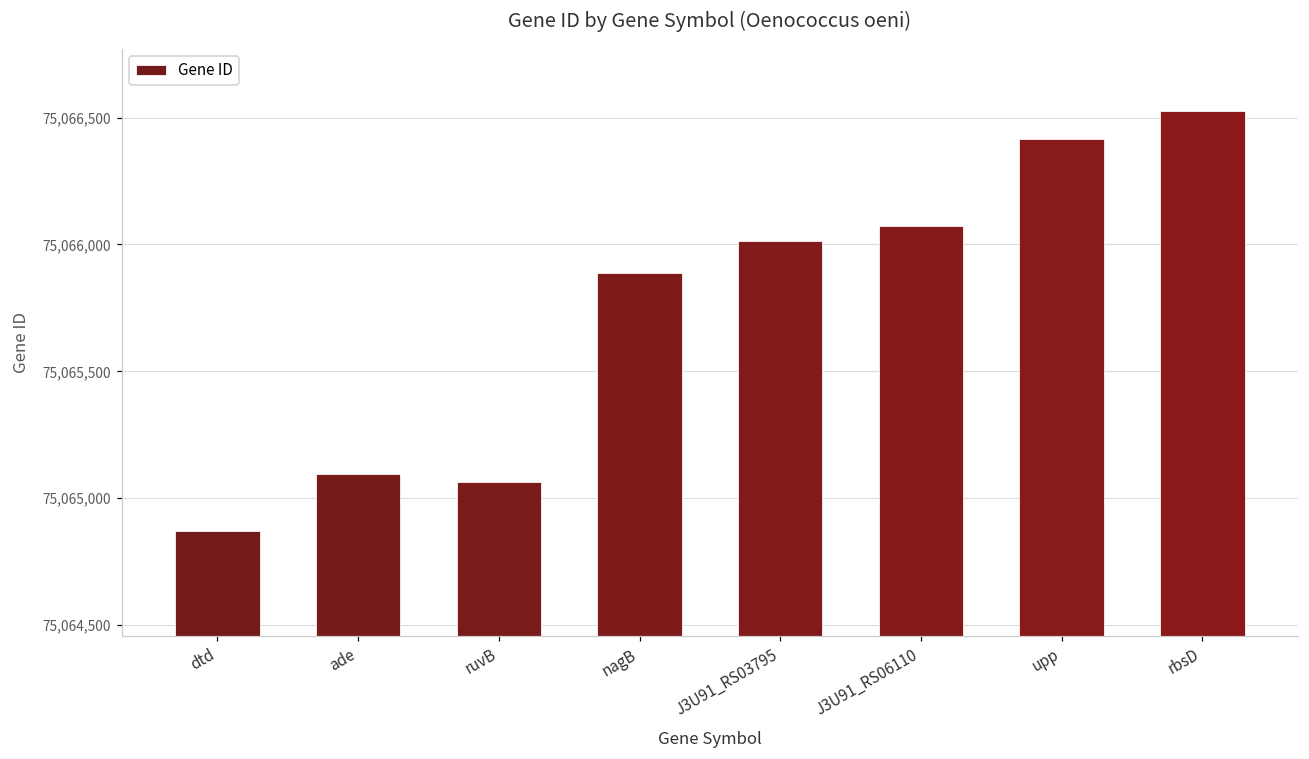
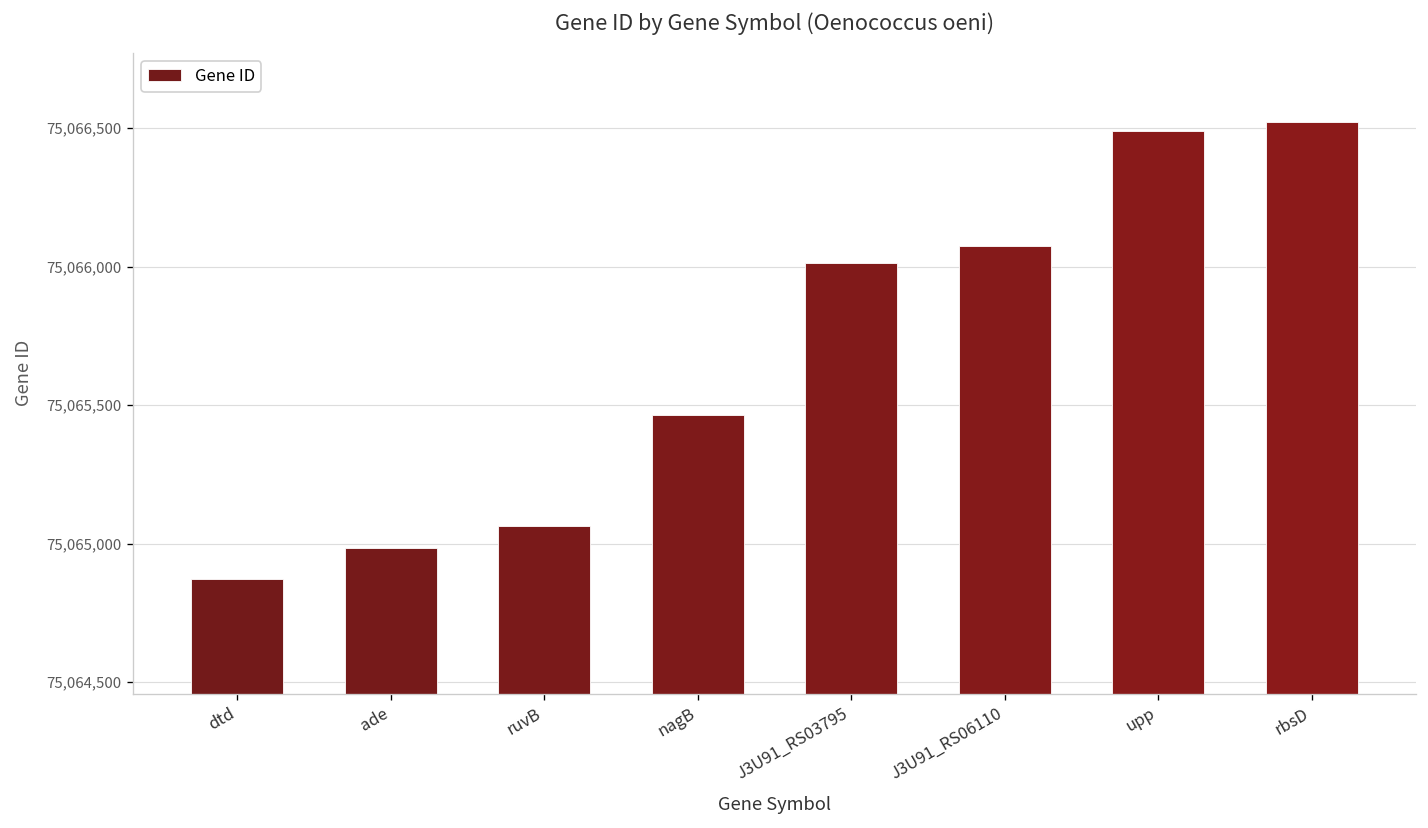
ade: 75,065,090 -> 75,064,980
nagB: 75,065,890 -> 75,065,470
upp: 75,066,420 -> 75,066,490
